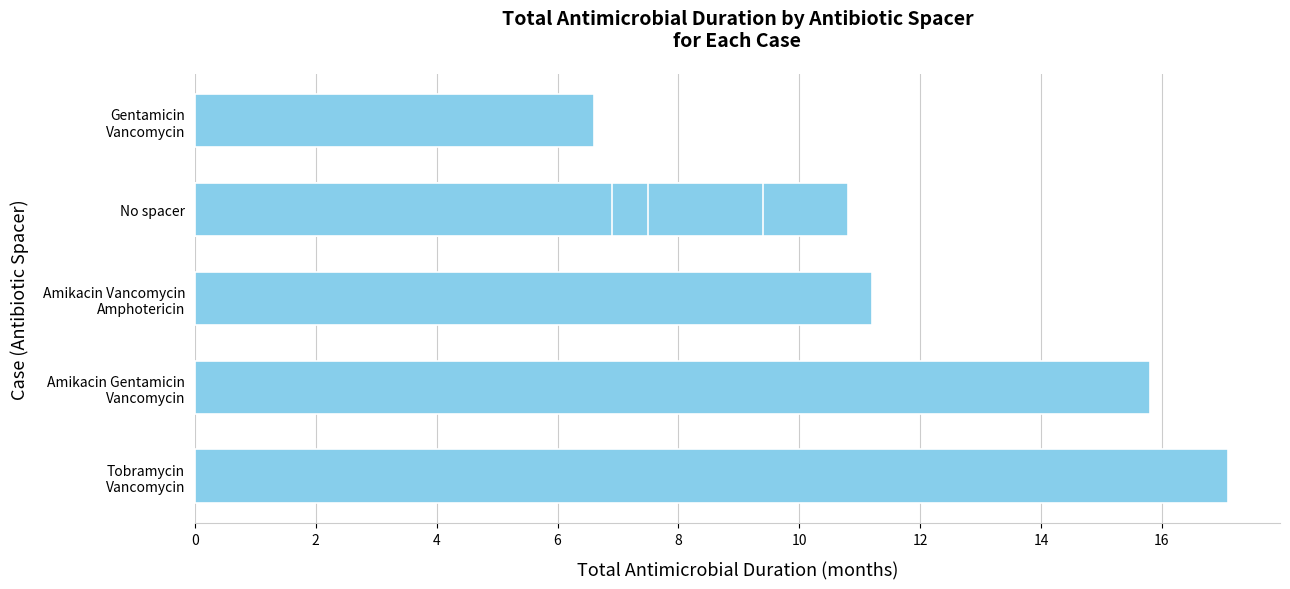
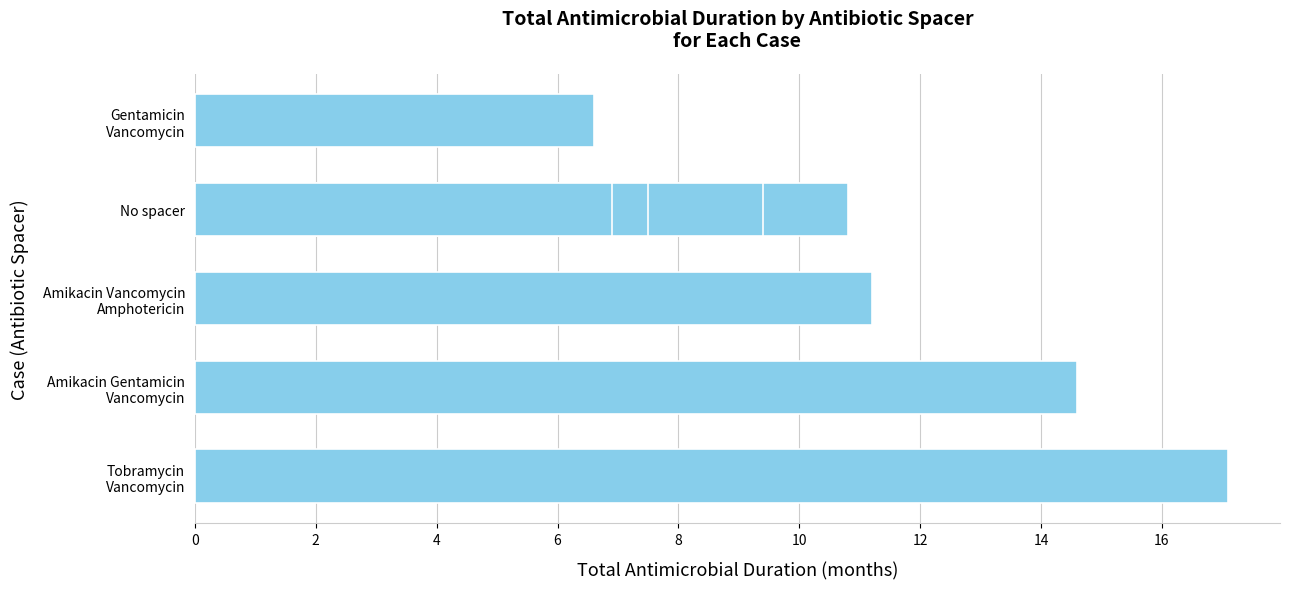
Amikacin Gentamicin Vancomycin: 15.8 -> 14.6
